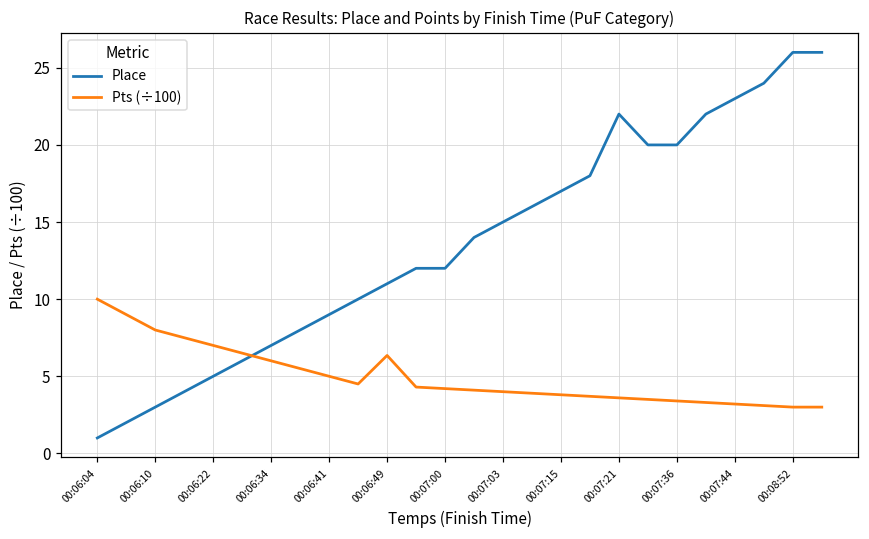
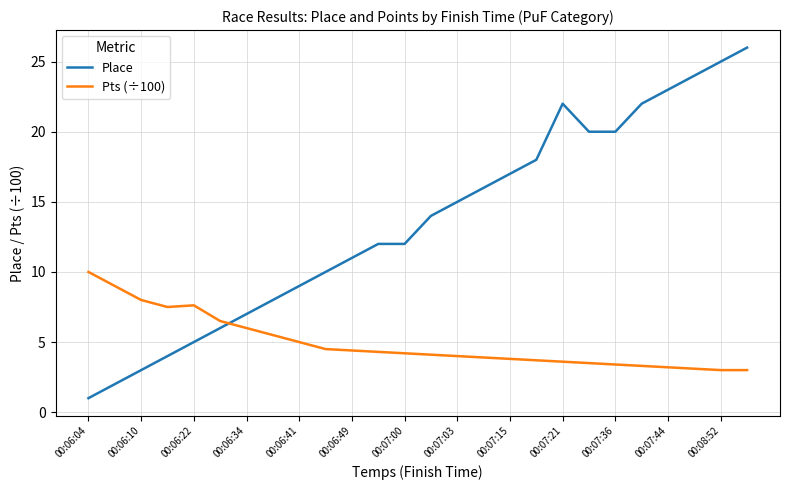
Pts (÷100), 00:06:22: 7.0 -> 7.6
Pts (÷100), 00:06:49: 6.4 -> 4.4
Place, 00:08:52: 26 -> 25
